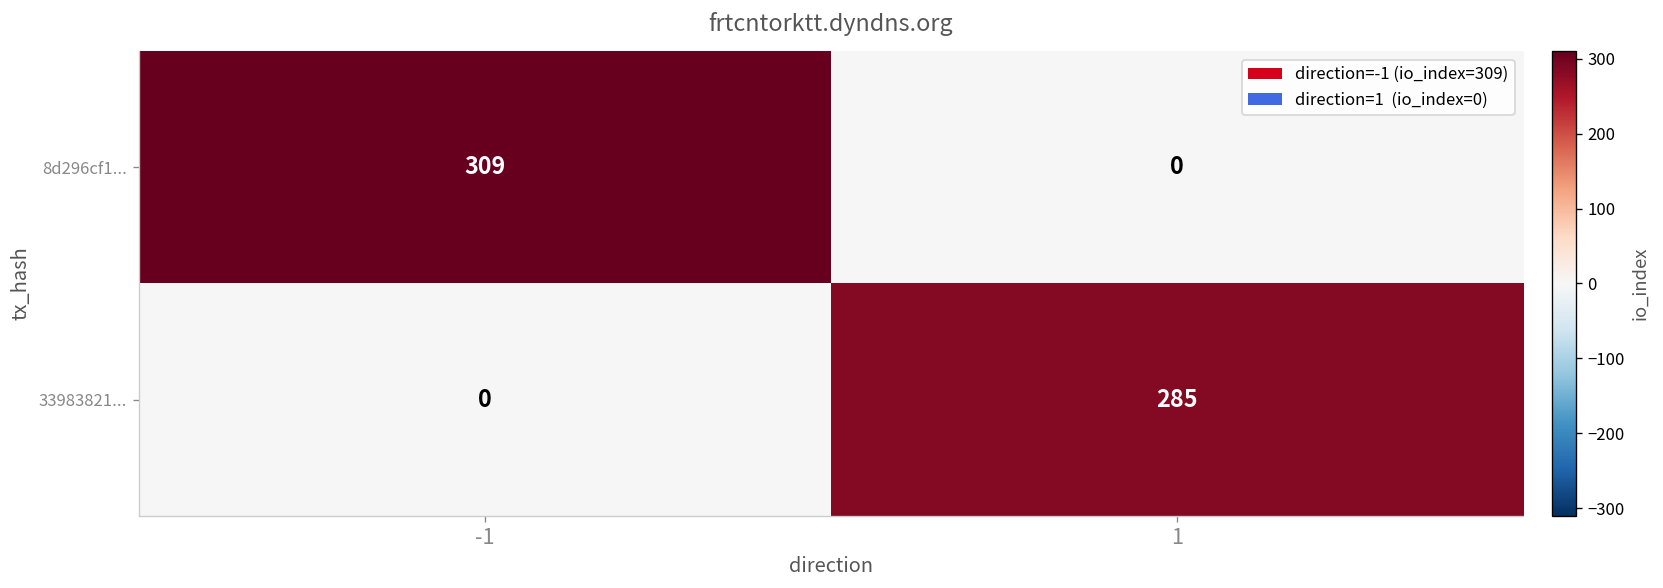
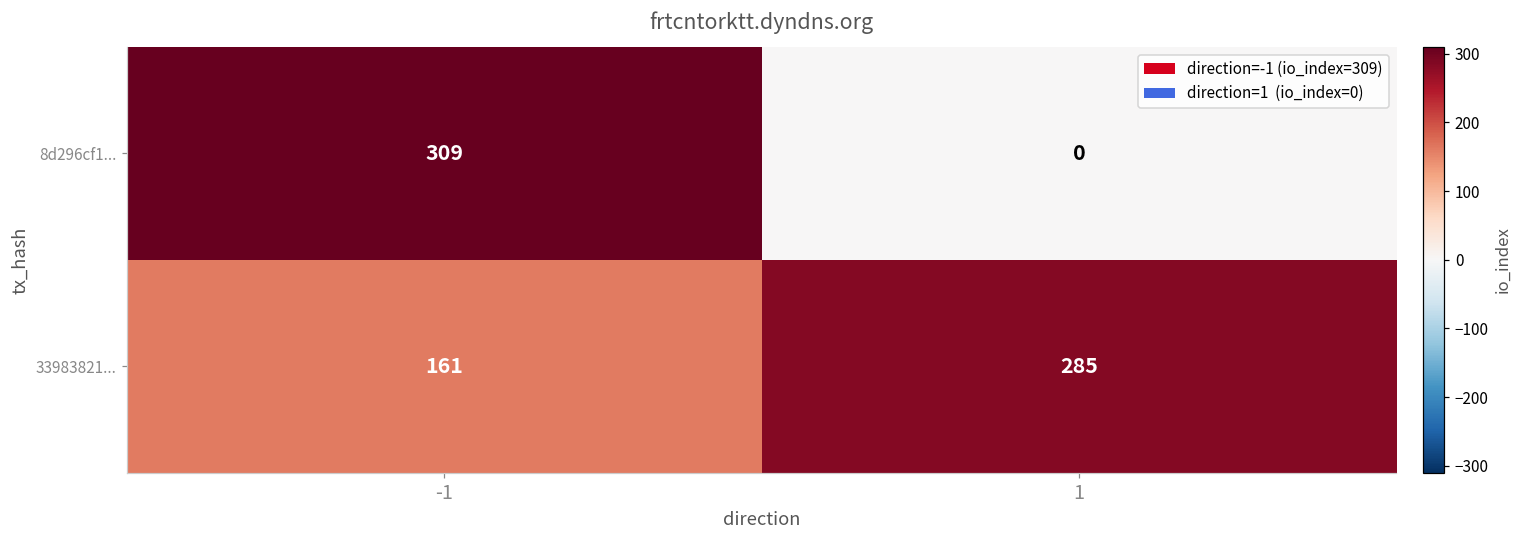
33983821..., -1: 0 -> 161
